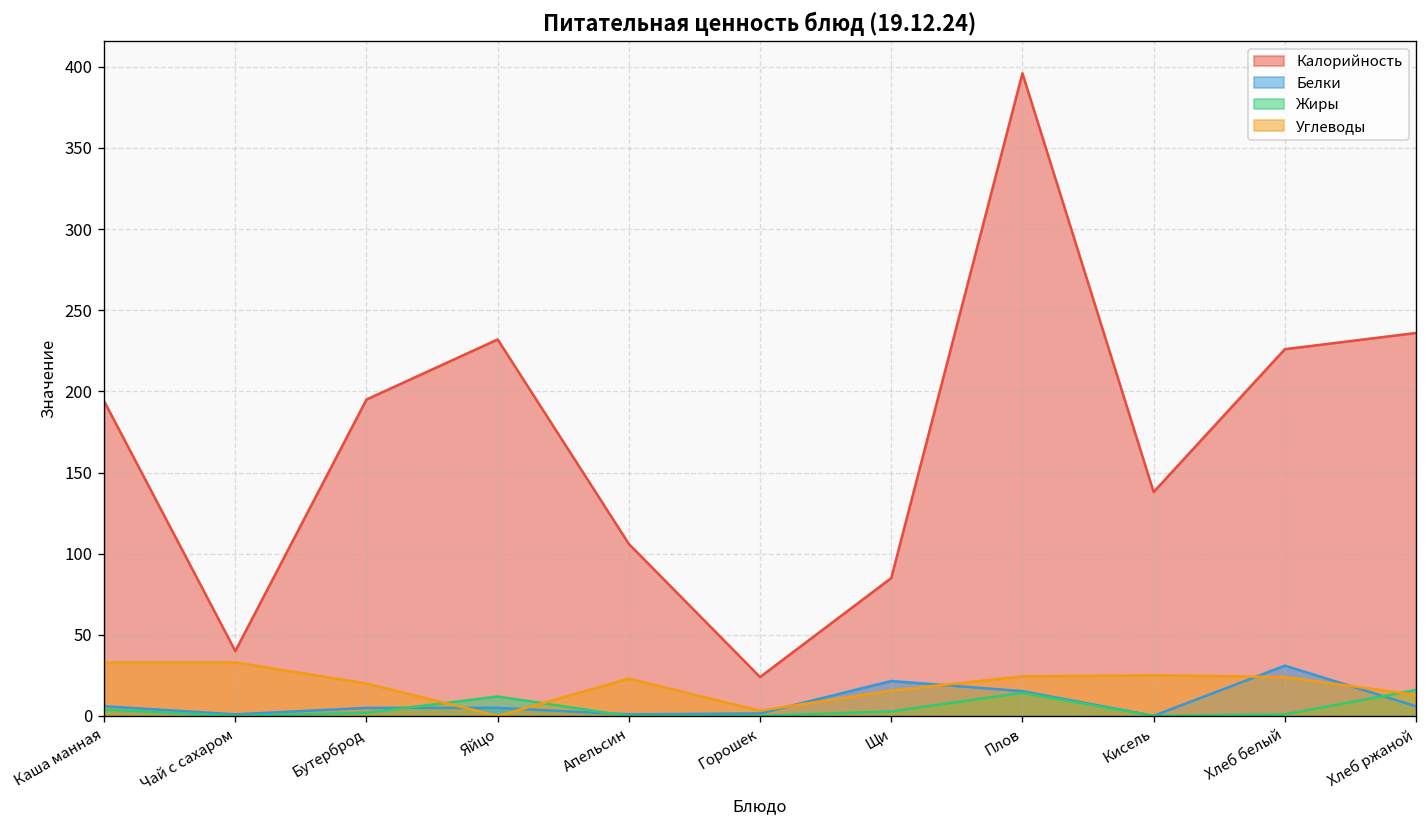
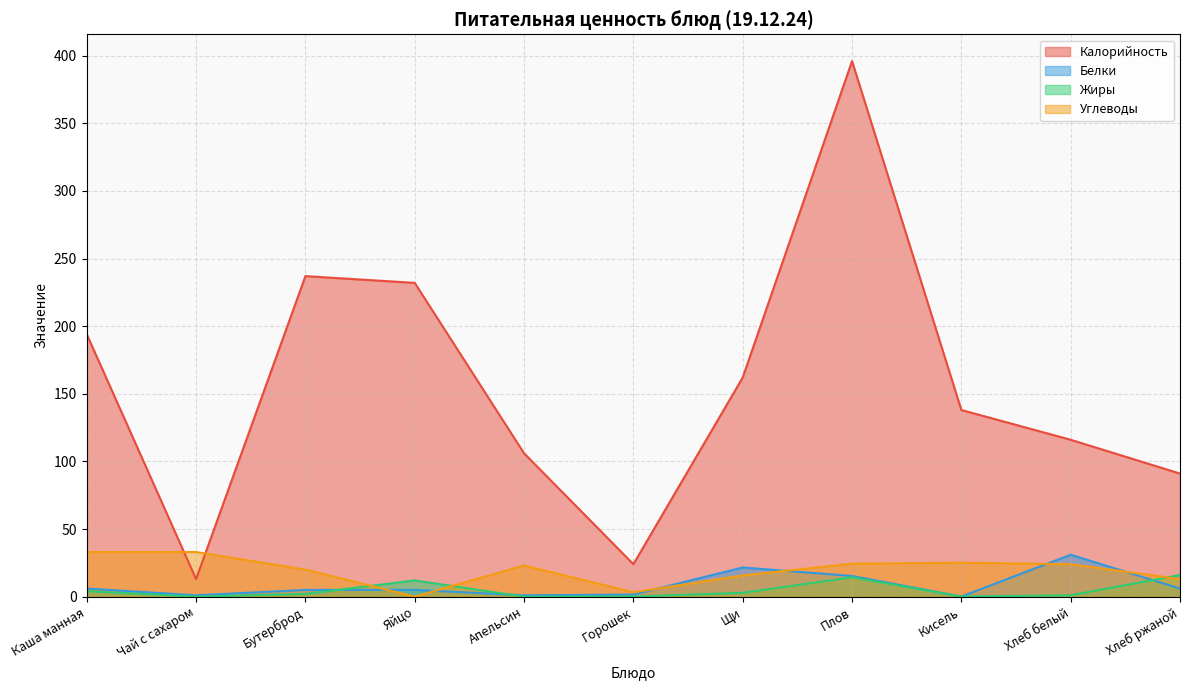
Калорийность, Чай с сахаром: 40 -> 13
Калорийность, Бутерброд: 195 -> 237
Калорийность, Щи: 85 -> 162
Калорийность, Хлеб белый: 226 -> 116
Калорийность, Хлеб ржаной: 236 -> 91
